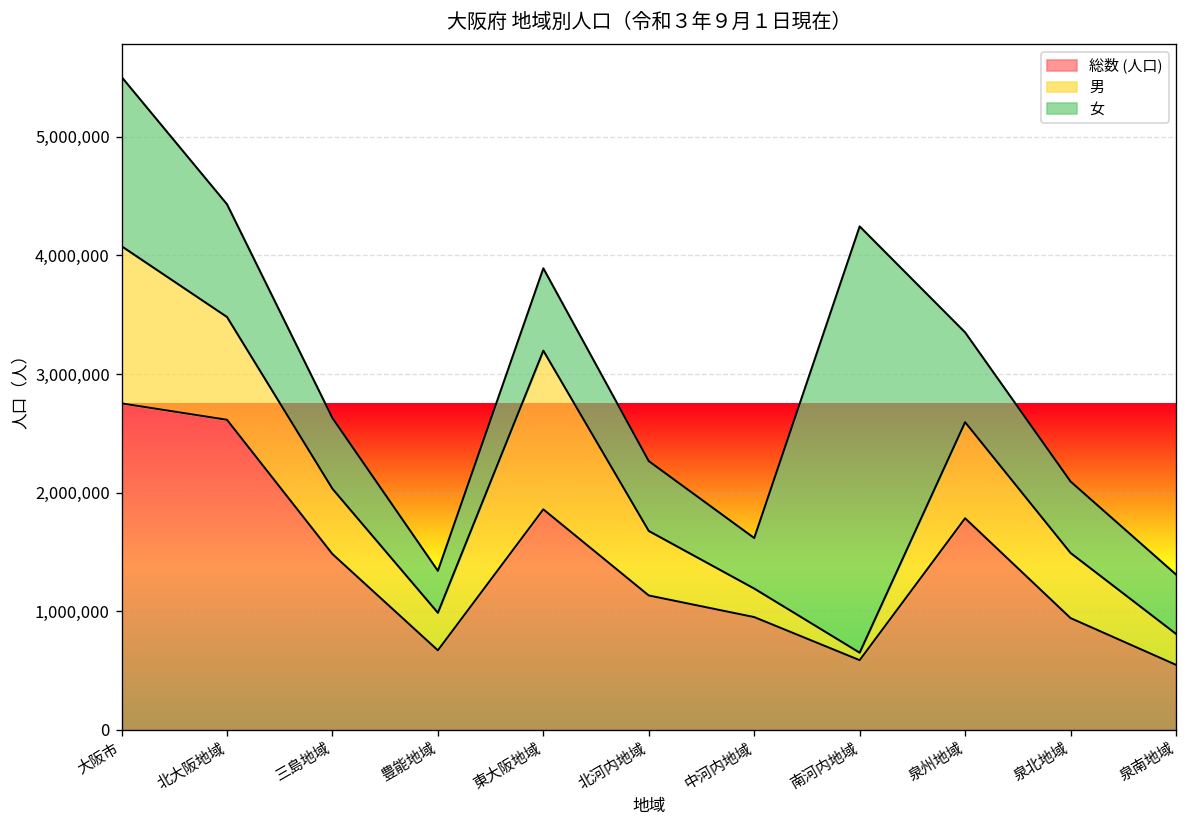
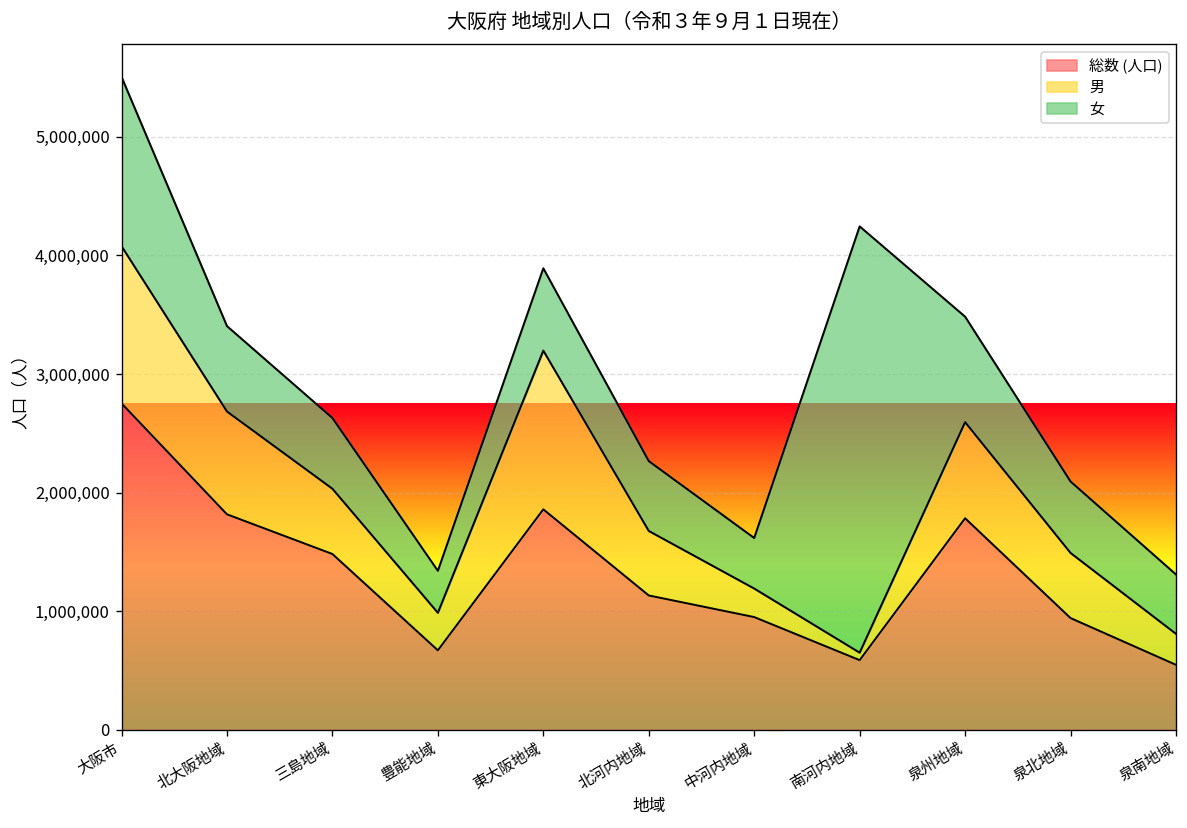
総数 (人口), 北大阪地域: 2,600,000 -> 1,800,000
女, 北大阪地域: 1,000,000 -> 700,000
女, 泉州地域: 800,000 -> 900,000
